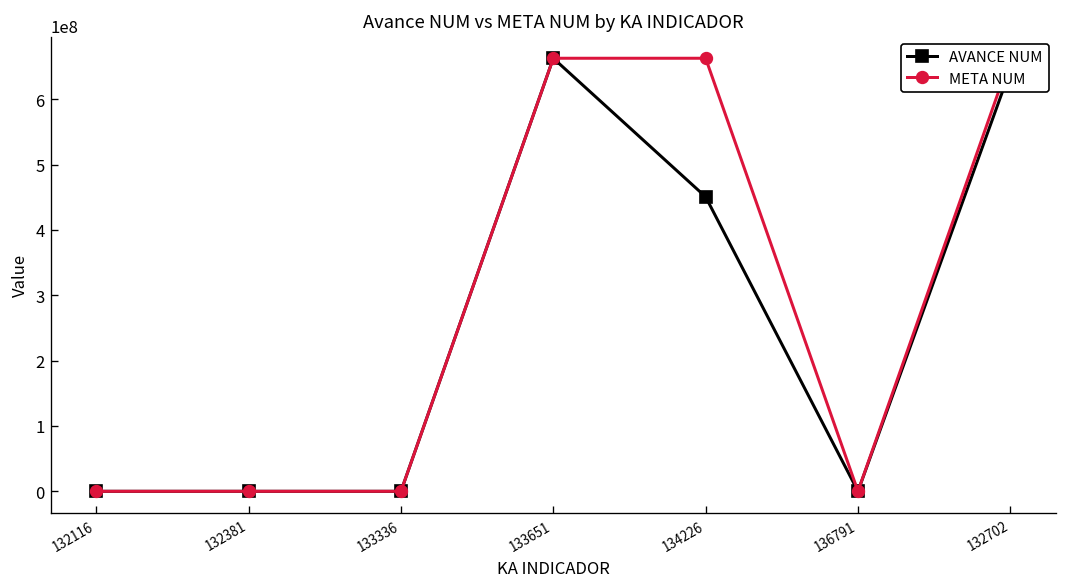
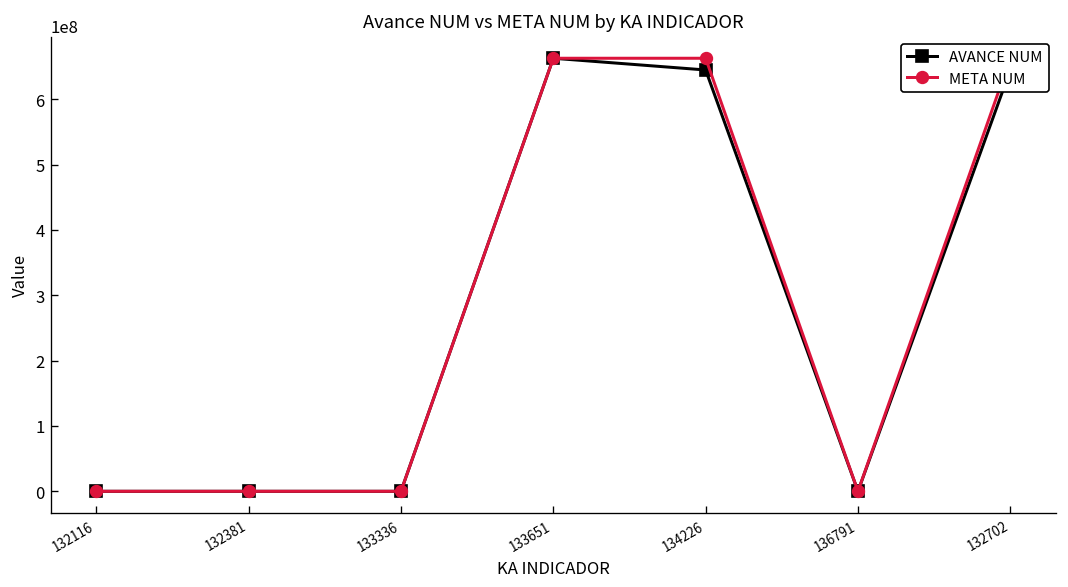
AVANCE NUM, 134226: 450000000 -> 640000000
